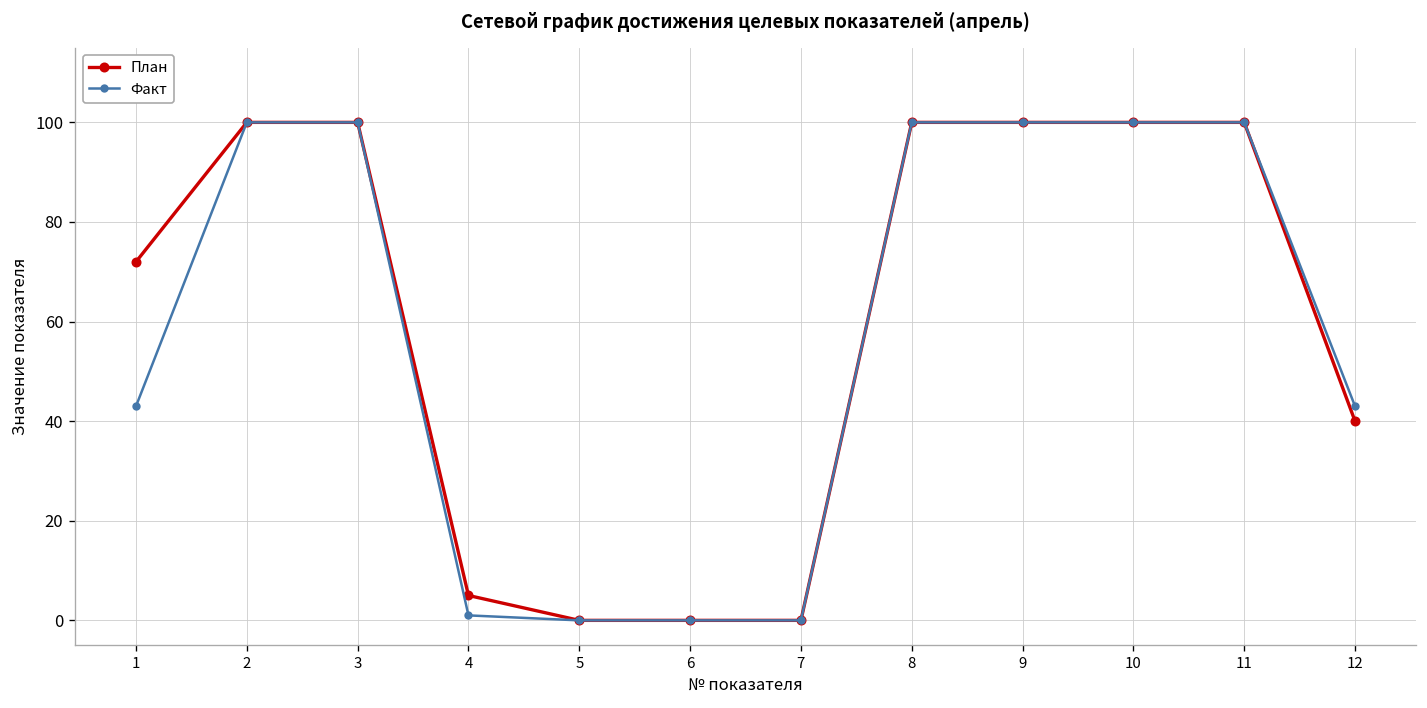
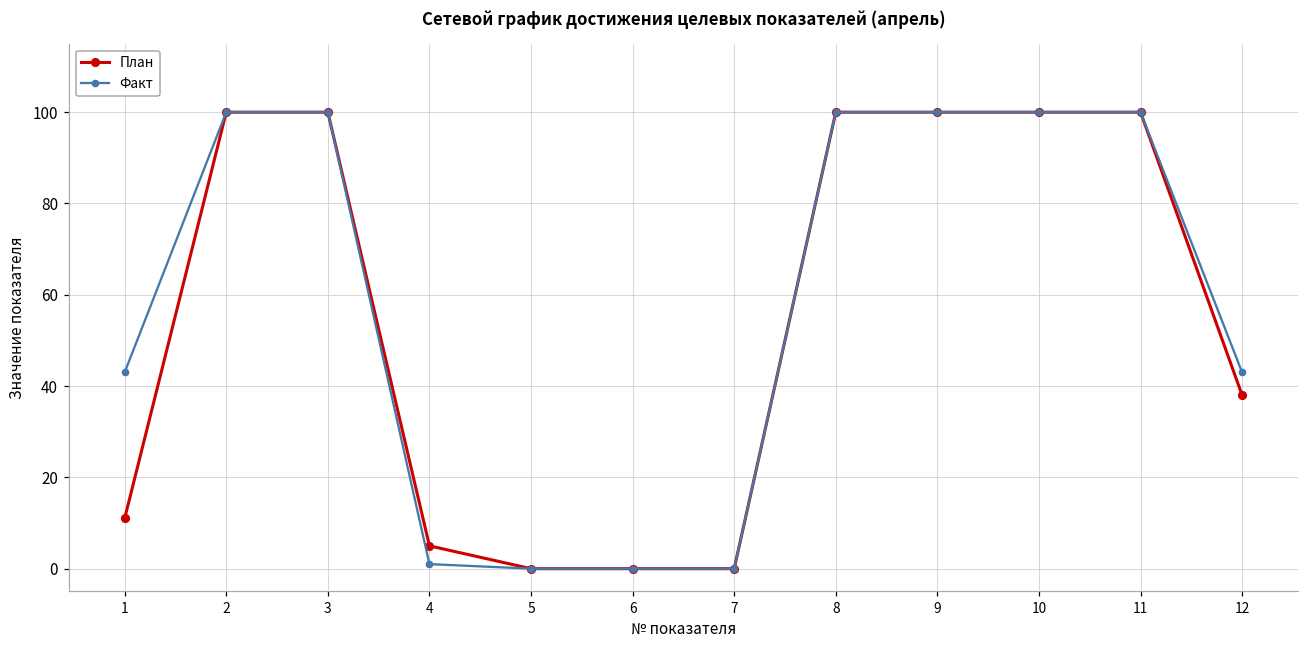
План, 1: 72 -> 11
План, 12: 40 -> 38
